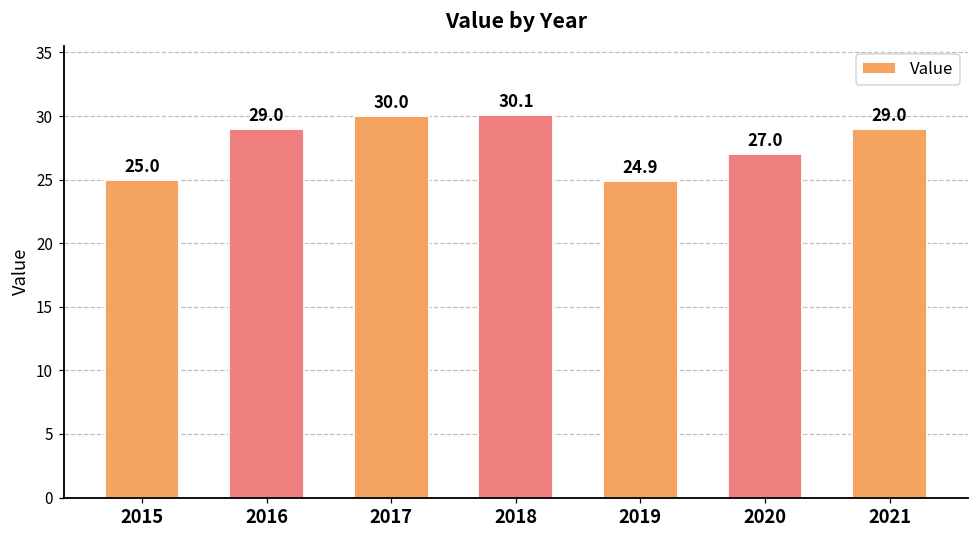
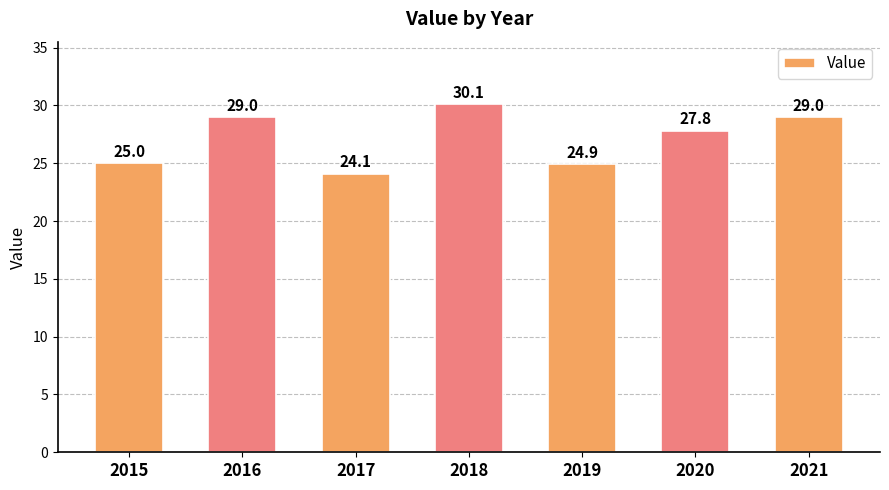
2017: 30.0 -> 24.1
2020: 27.0 -> 27.8
